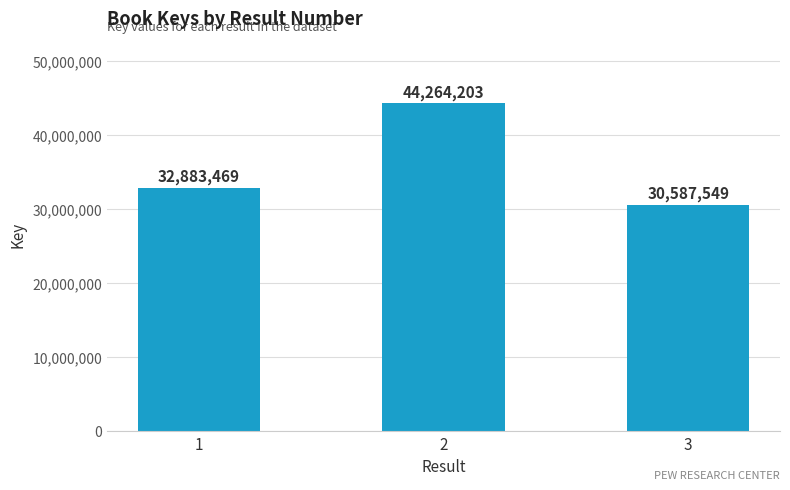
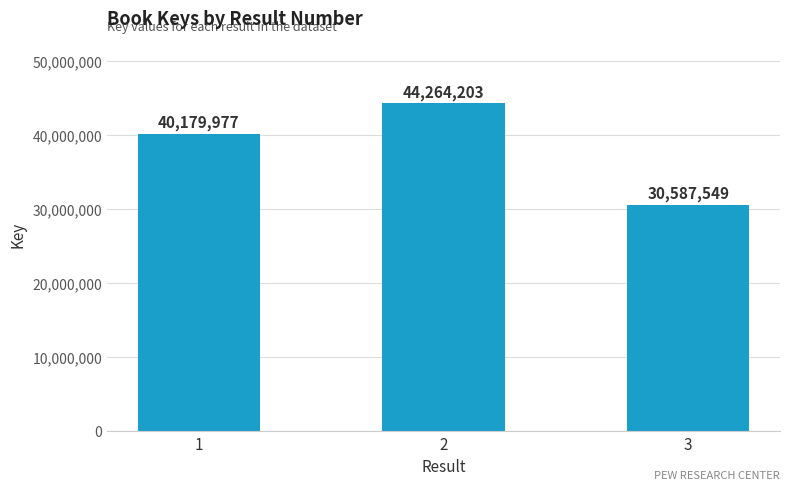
1: 32,883,469 -> 40,179,977
